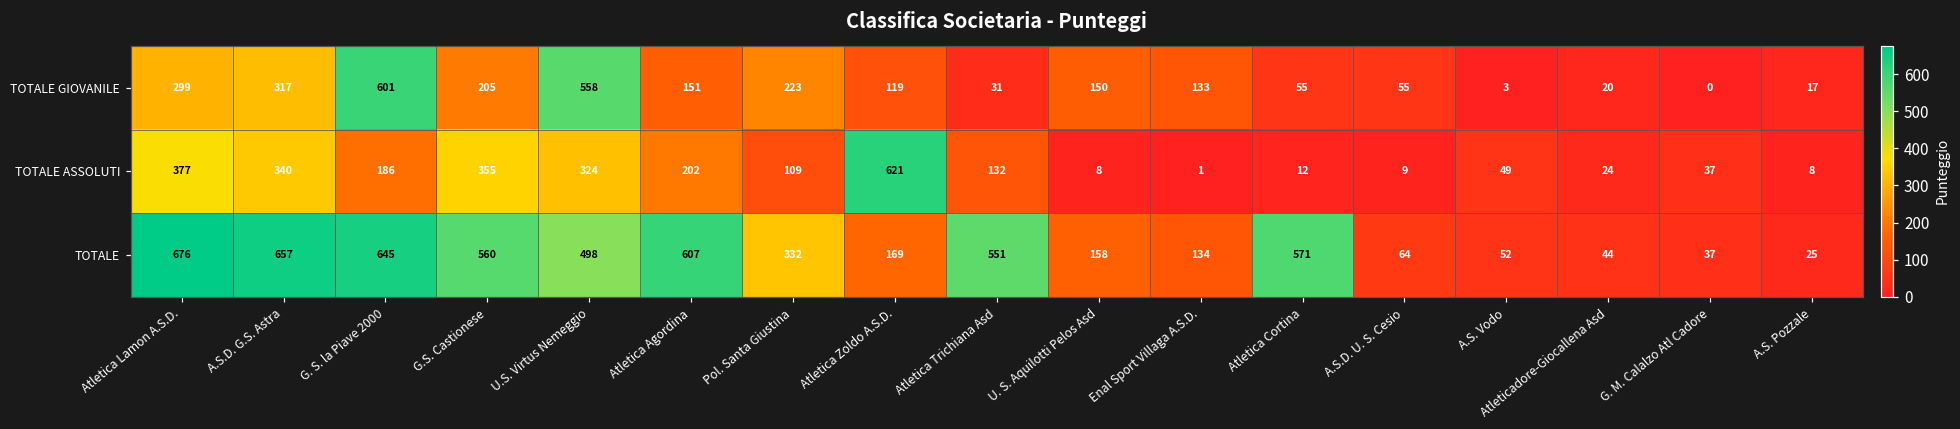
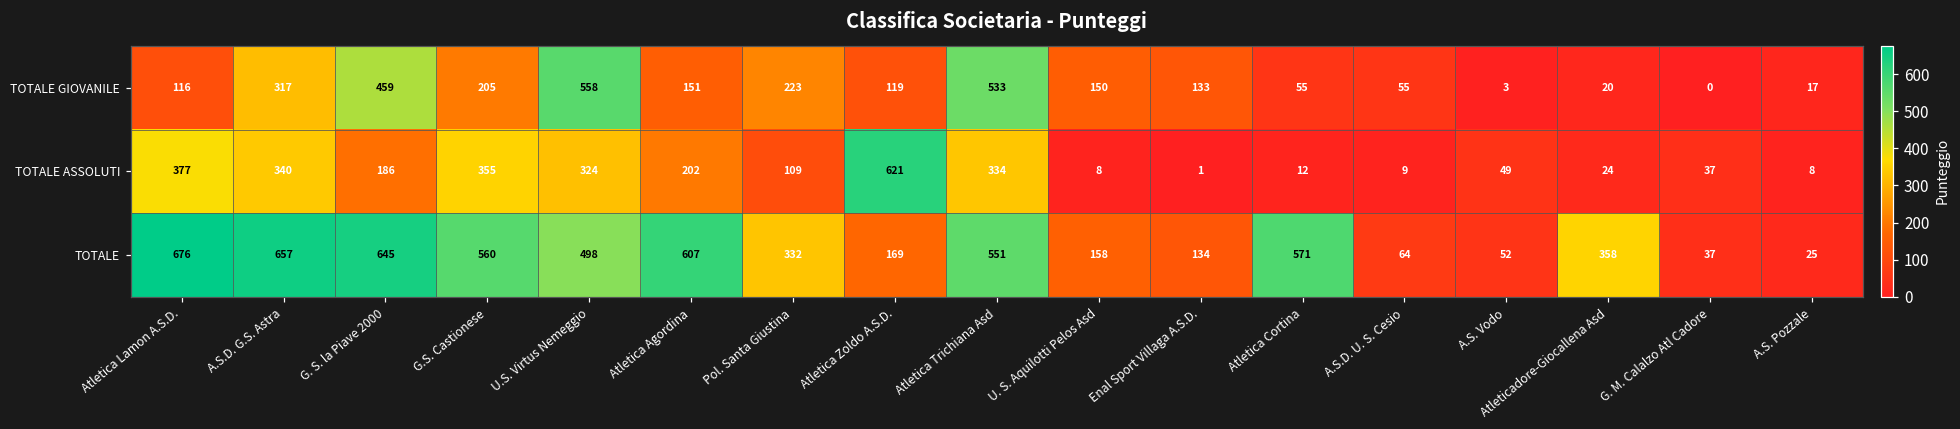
TOTALE GIOVANILE, Atletica Lamon A.S.D.: 299 -> 116
TOTALE GIOVANILE, G. S. la Piave 2000: 601 -> 459
TOTALE GIOVANILE, Atletica Trichiana Asd: 31 -> 533
TOTALE ASSOLUTI, Atletica Trichiana Asd: 132 -> 334
TOTALE, Atleticadore-Giocallena Asd: 44 -> 358
